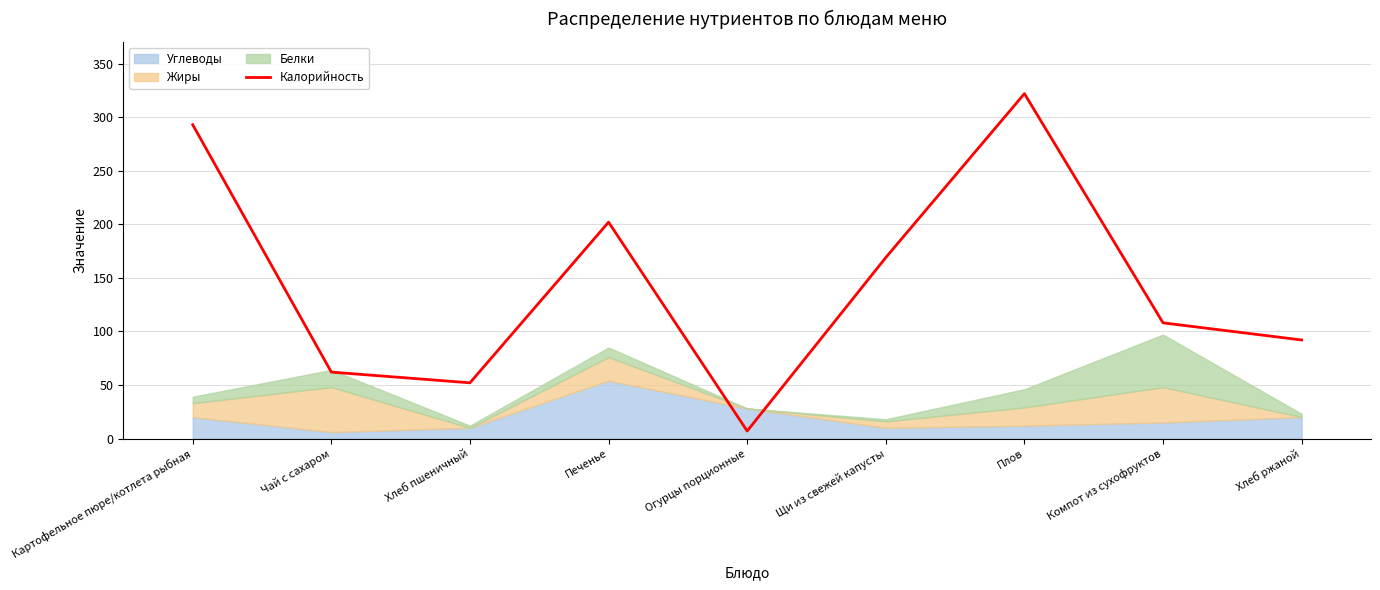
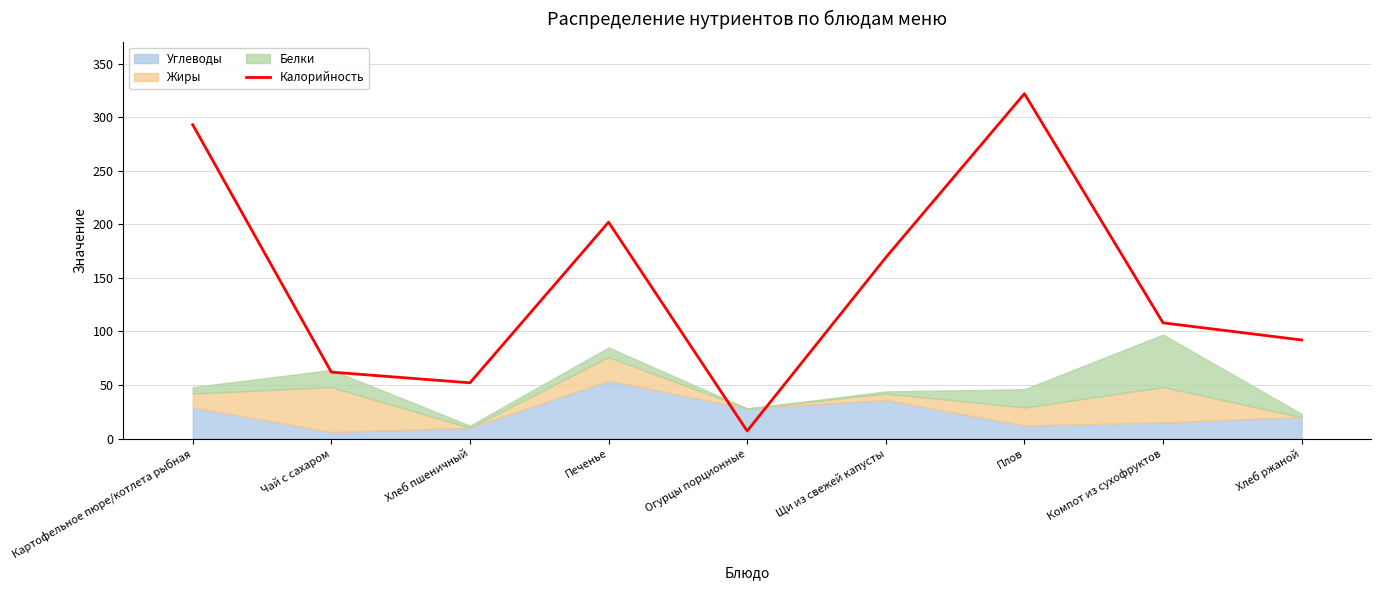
Углеводы, Картофельное пюре/котлета рыбная: 20 -> 29
Углеводы, Щи из свежей капусты: 10 -> 36
